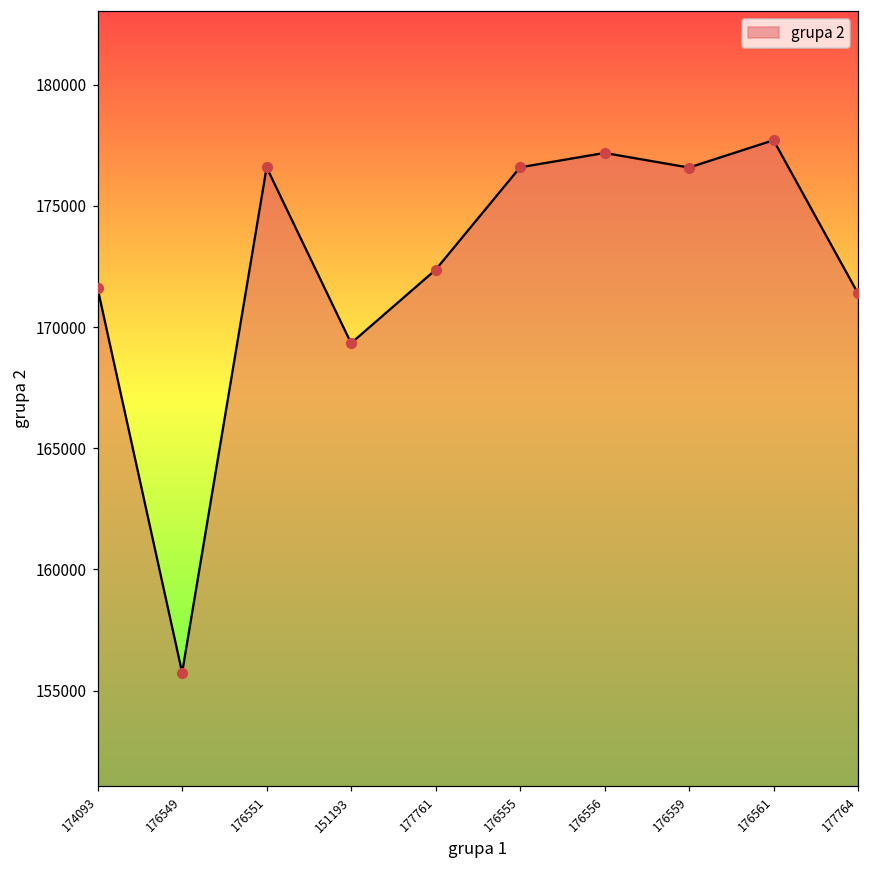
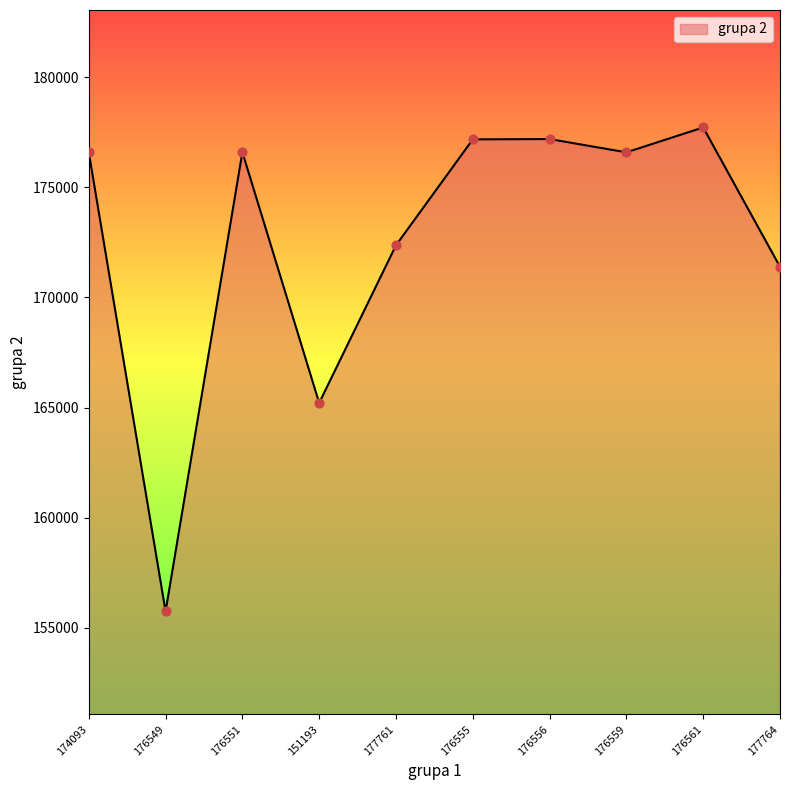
174093: 171600 -> 176600
151193: 169300 -> 165200
176555: 176600 -> 177200
